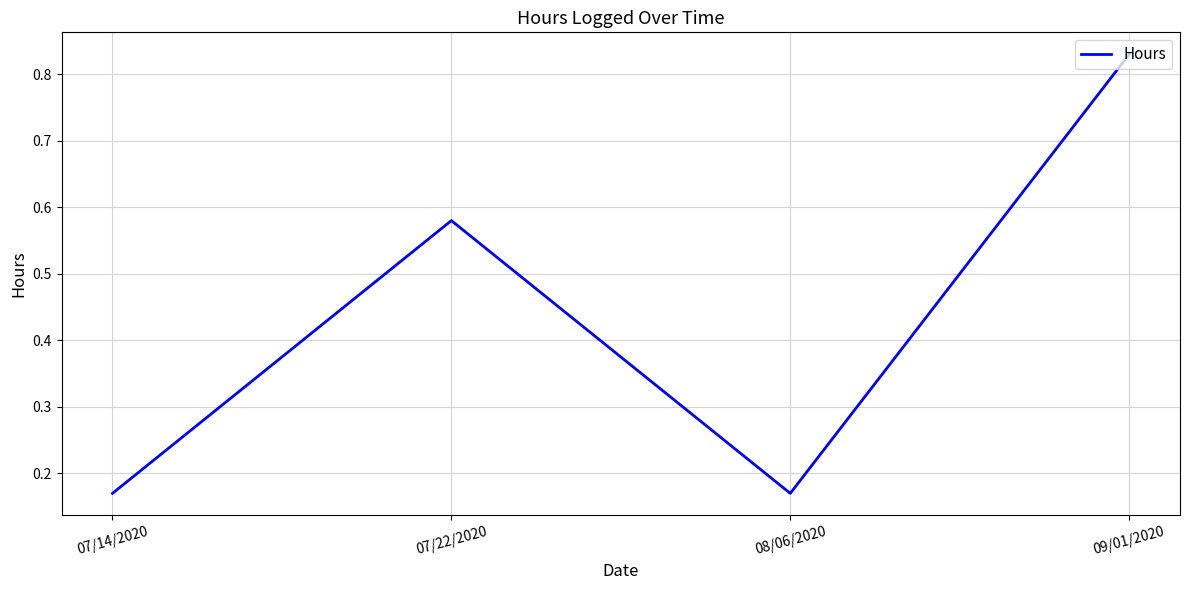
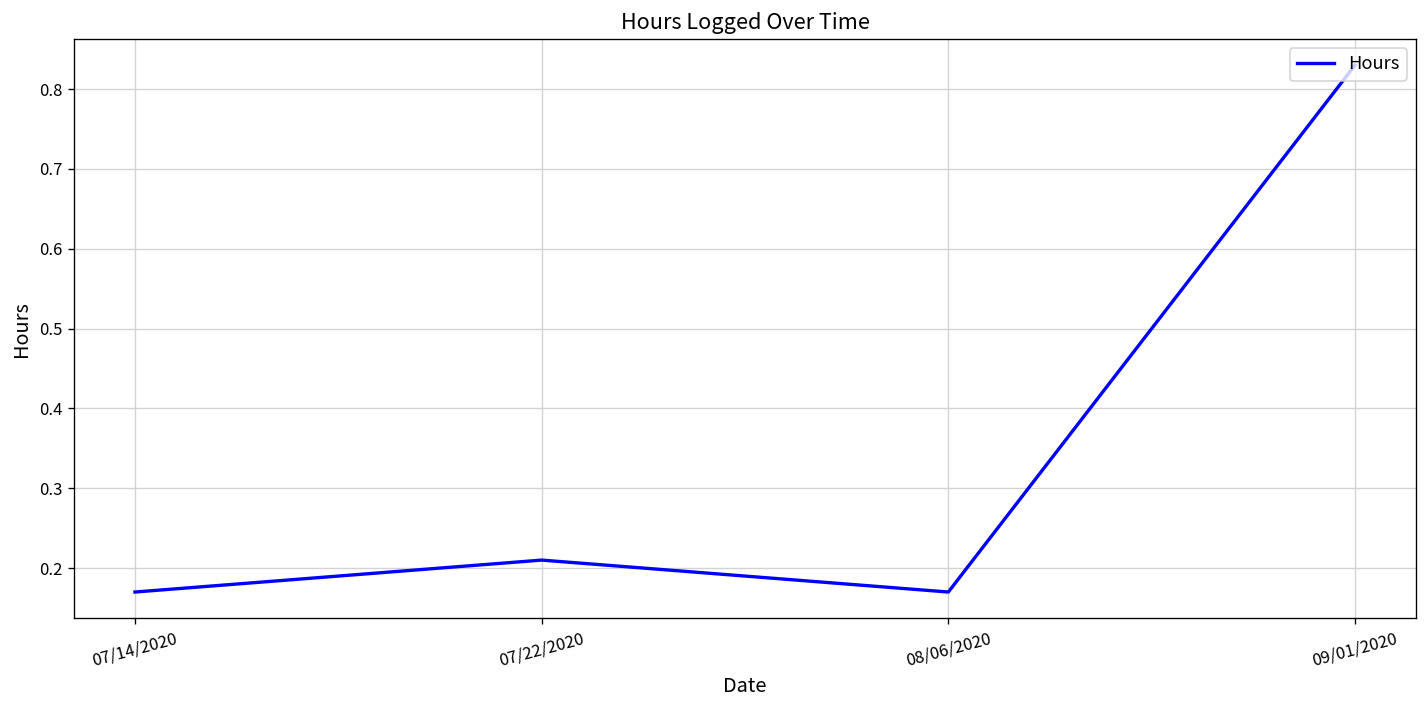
07/22/2020: 0.58 -> 0.21
